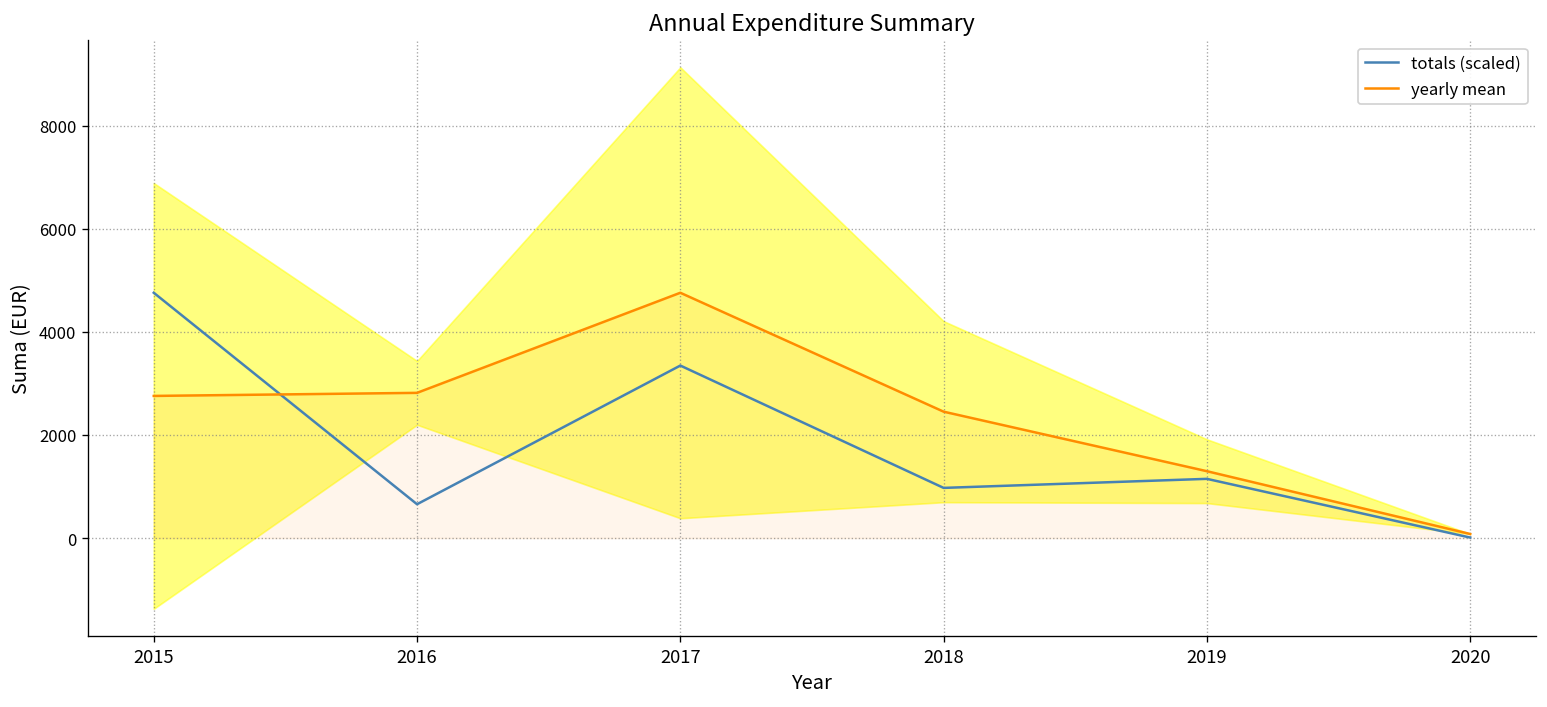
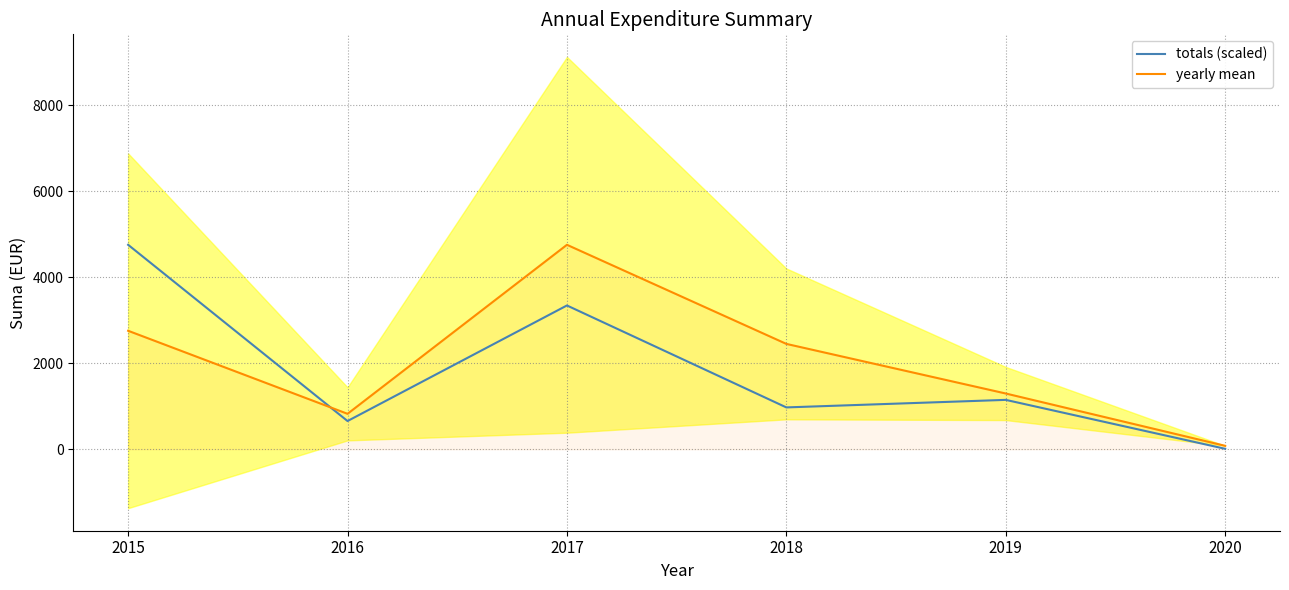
yearly mean, 2016: 2800 -> 800
